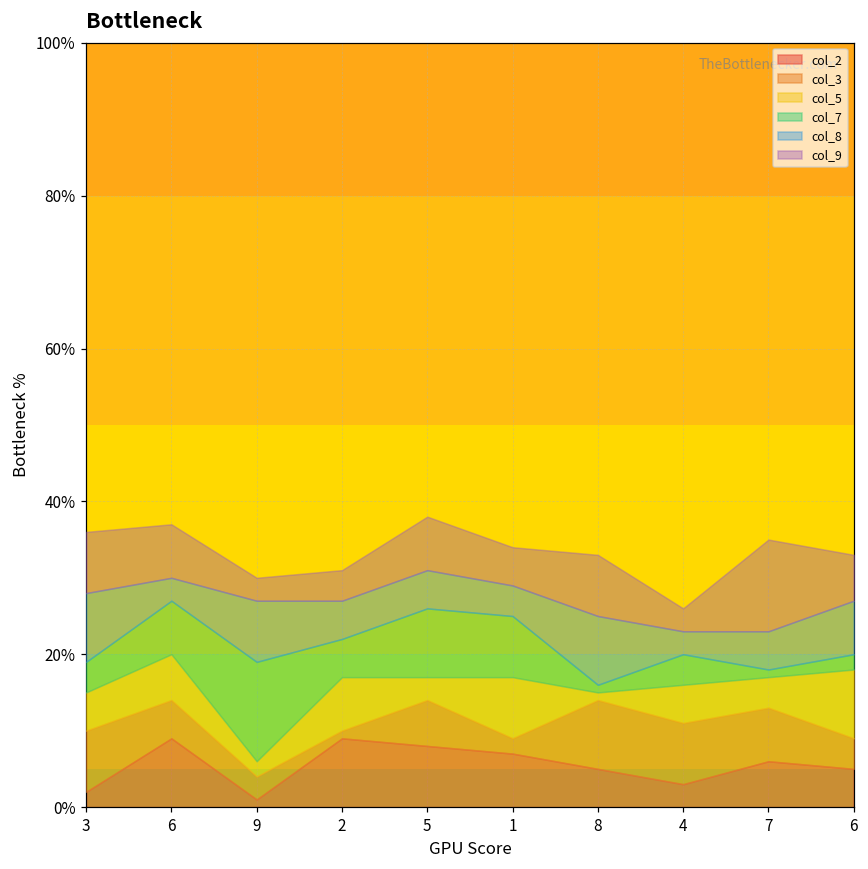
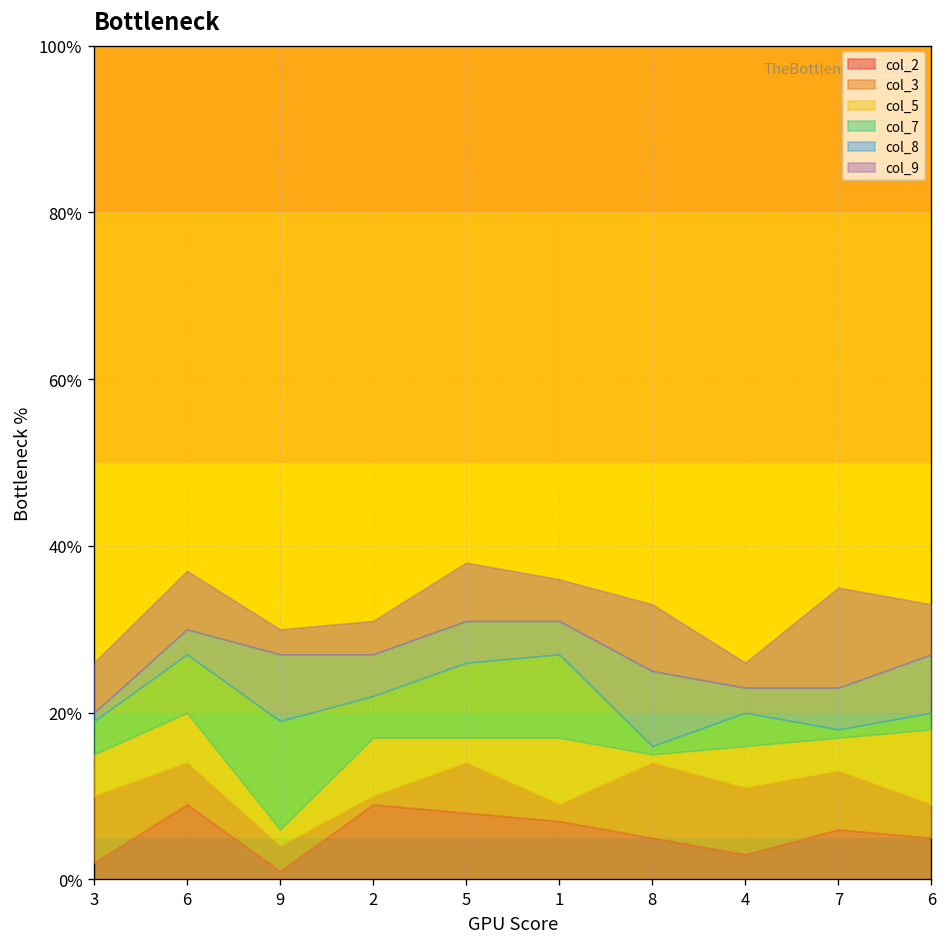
col_8, 3: 9% -> 1%
col_9, 3: 8% -> 6%
col_7, 1: 8% -> 10%
